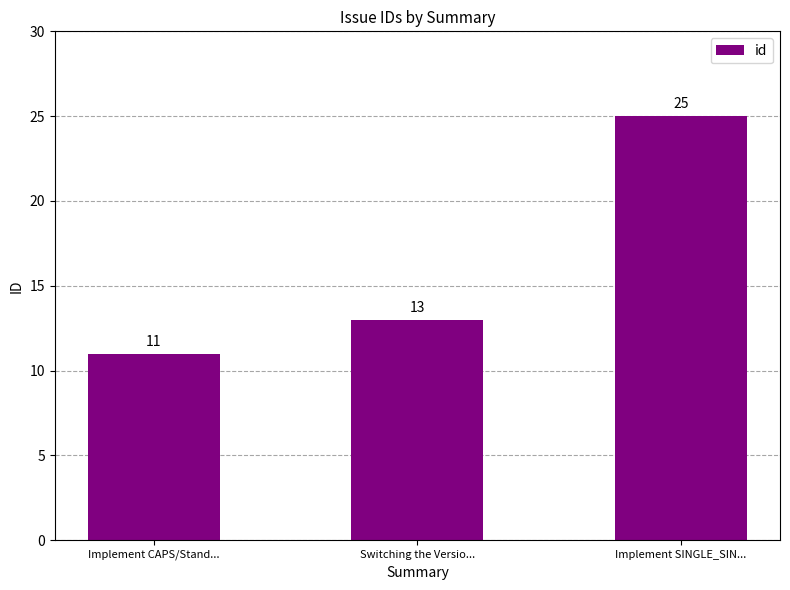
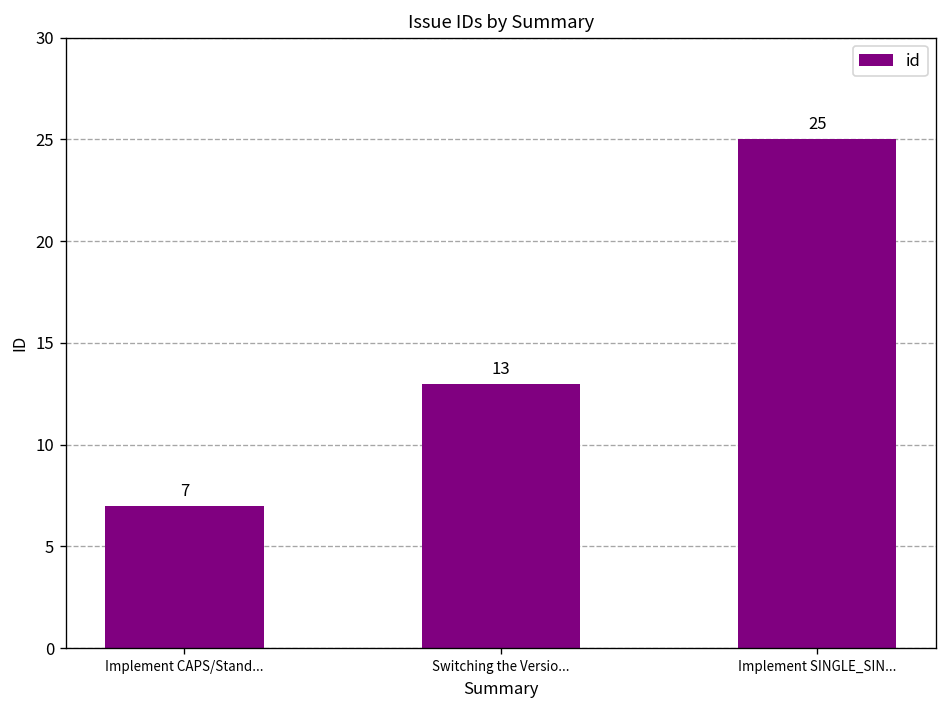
Implement CAPS/Stand...: 11 -> 7
